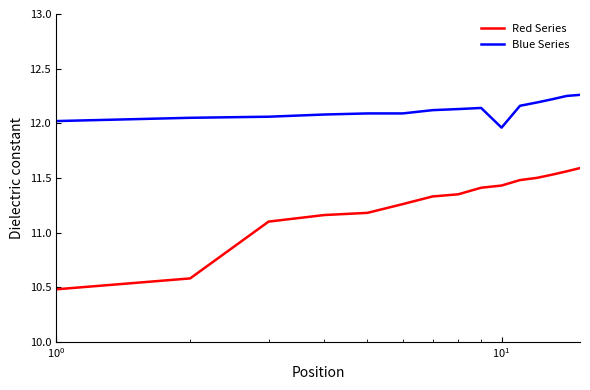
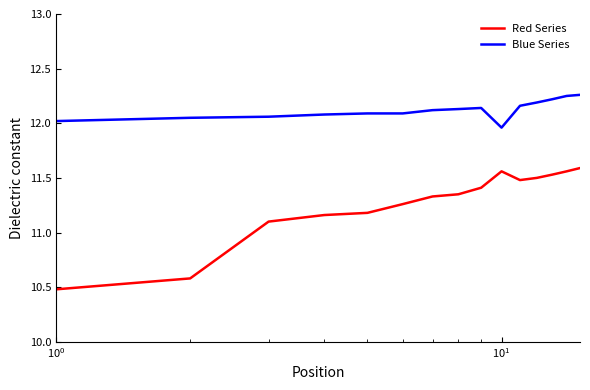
Red Series, 10^1: 11.43 -> 11.56
